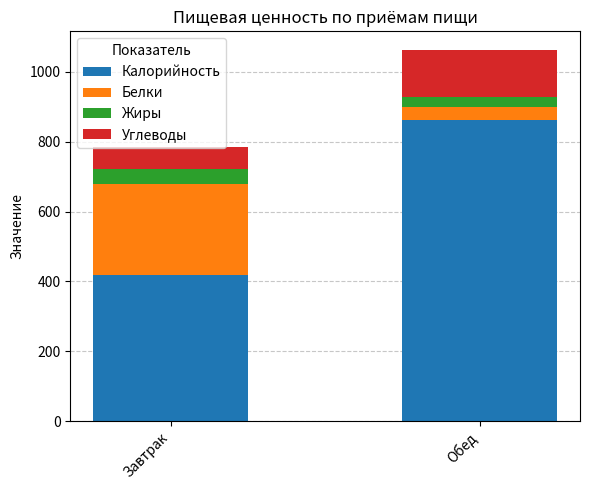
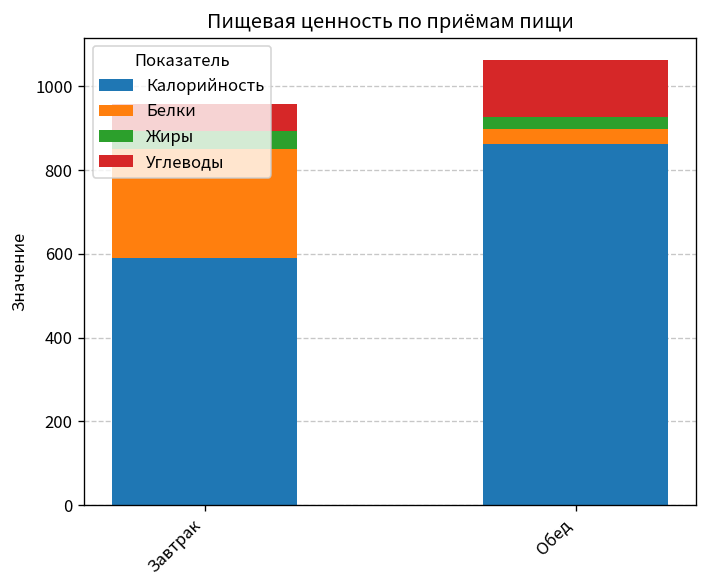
Калорийность, Завтрак: 420 -> 590
